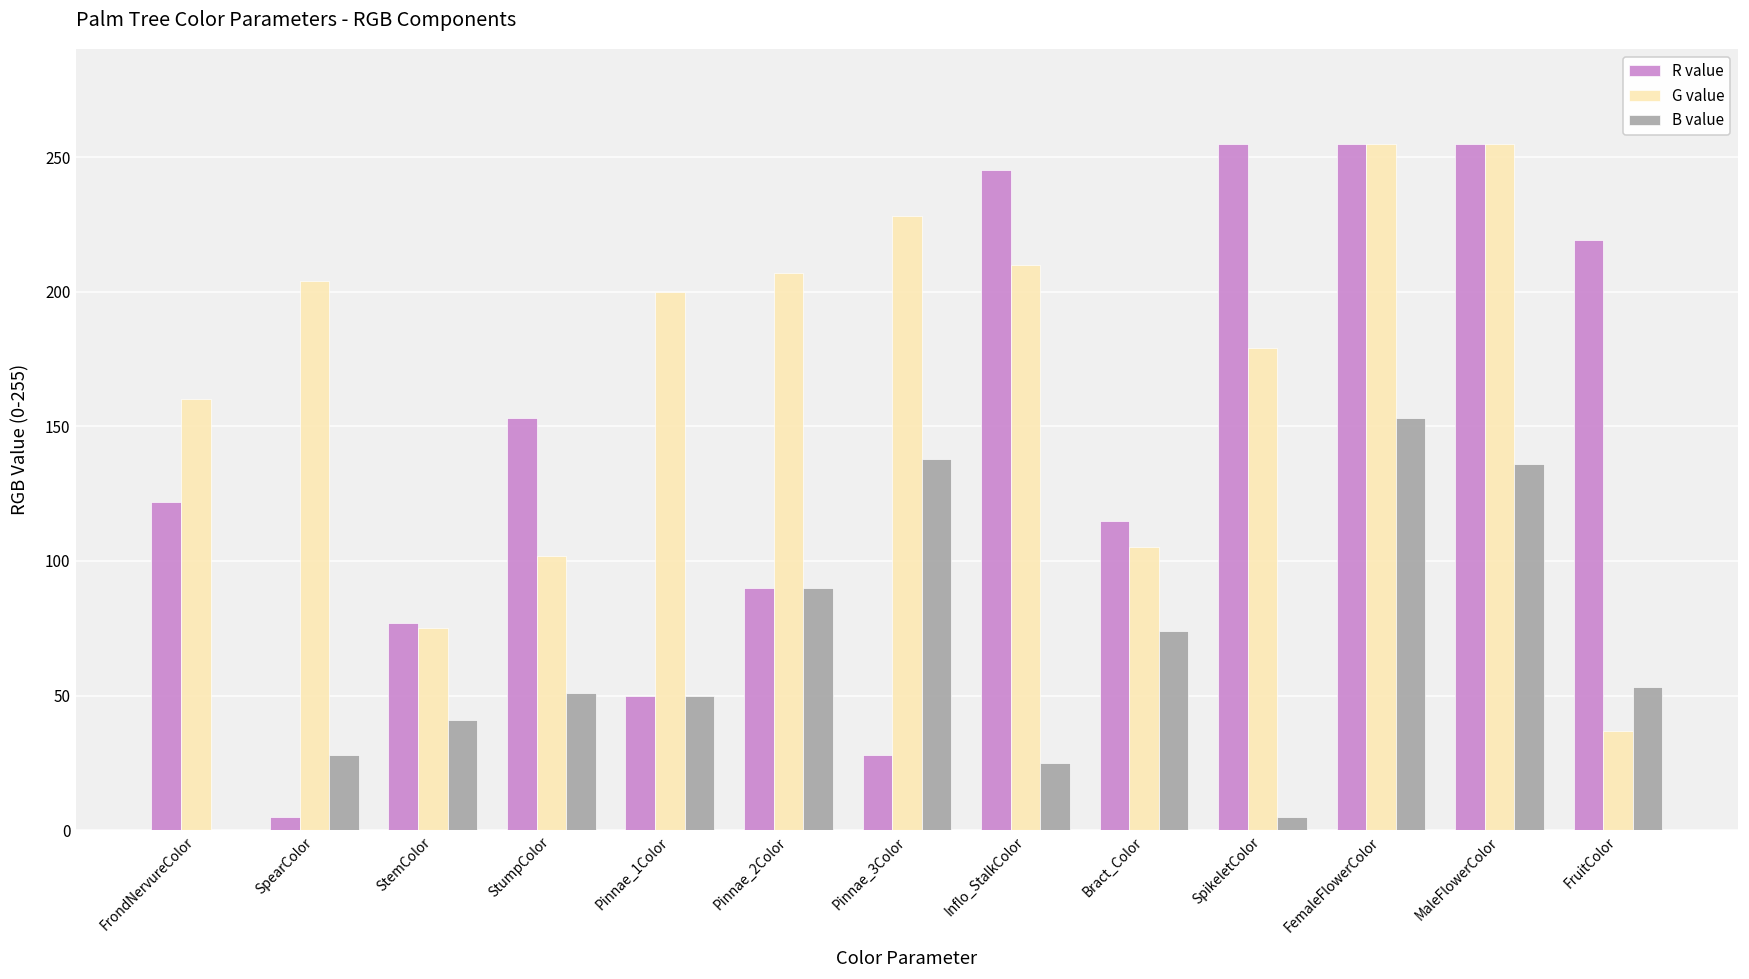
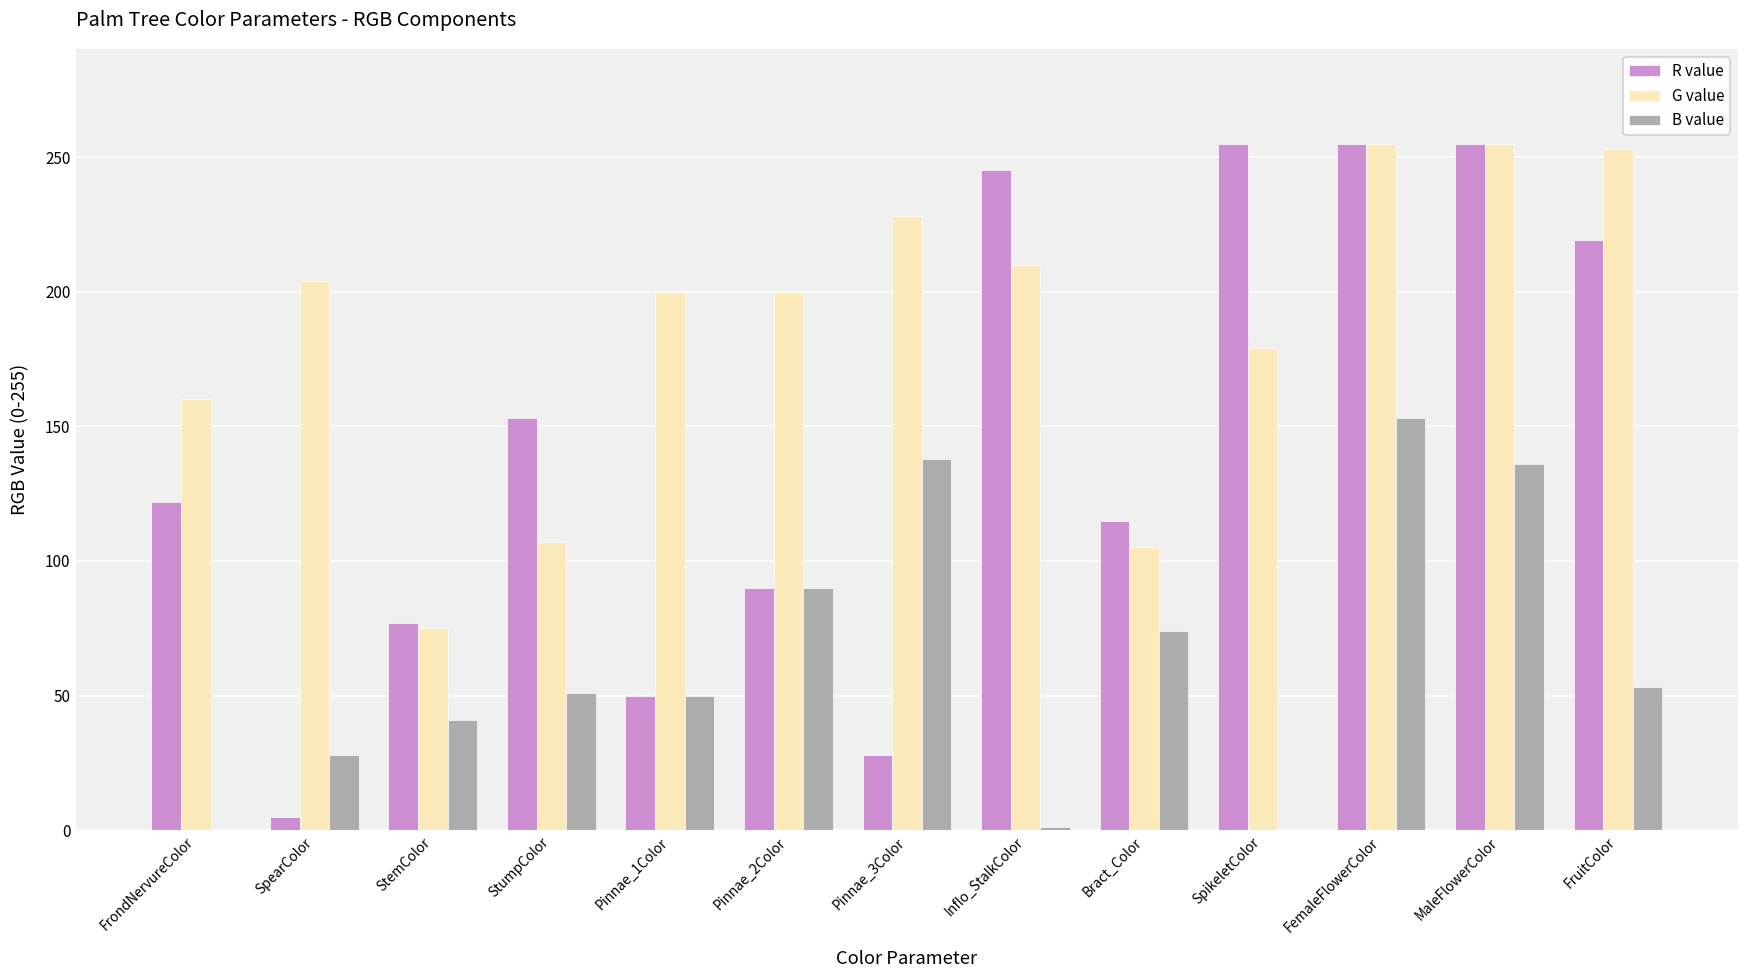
G value, StumpColor: 102 -> 107
G value, Pinnae_2Color: 207 -> 200
B value, Inflo_StalkColor: 25 -> 1
B value, SpikeletColor: 5 -> 0
G value, FruitColor: 37 -> 253
